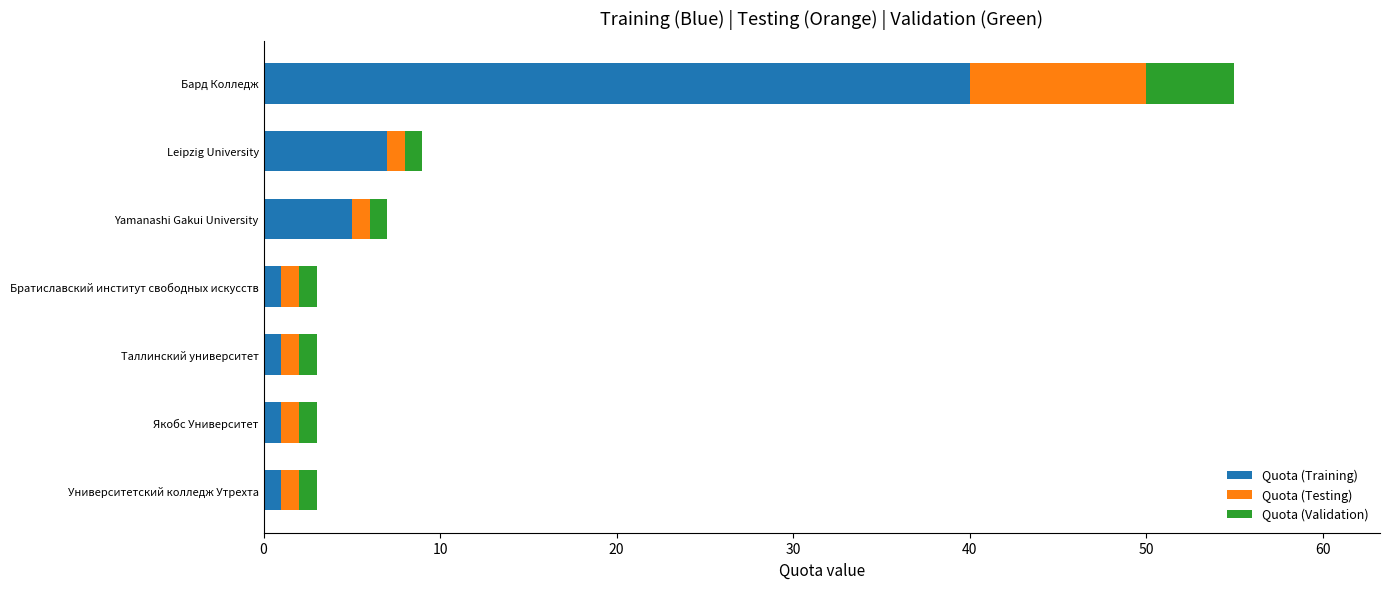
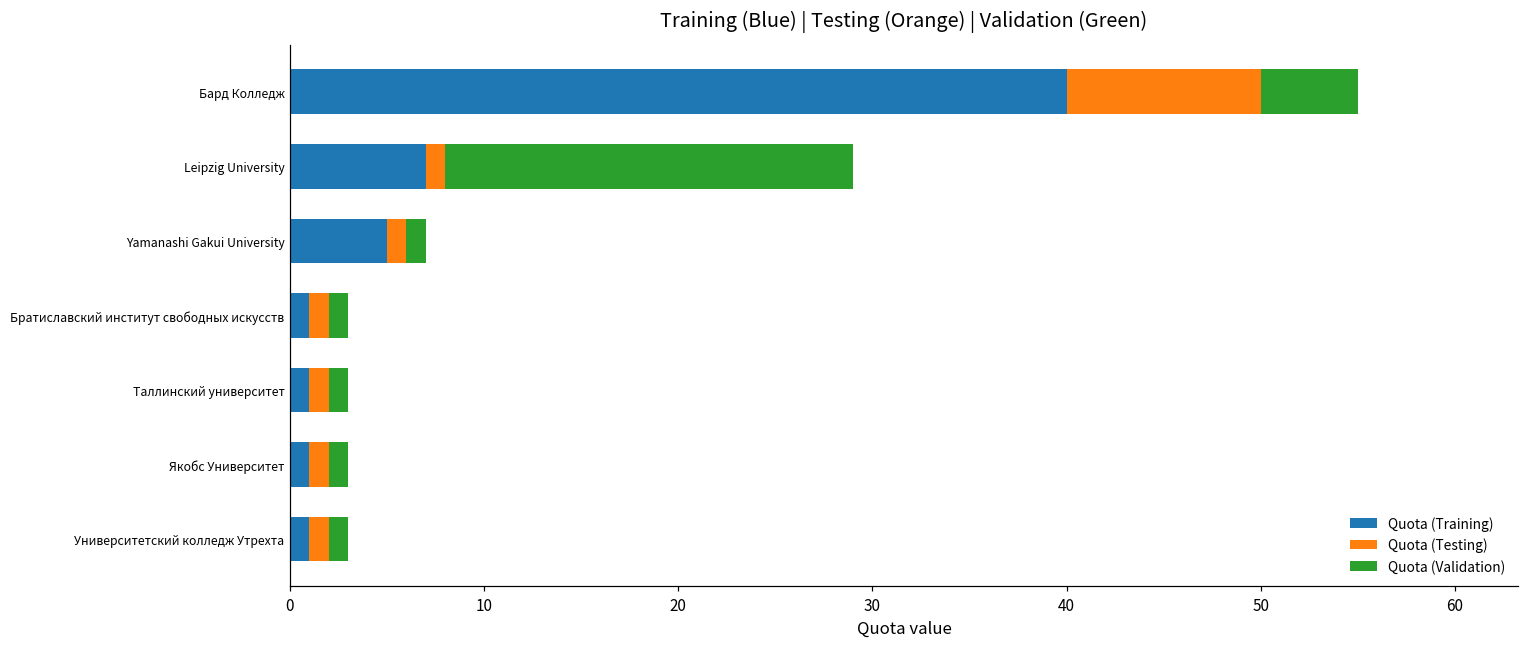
Quota (Validation), Leipzig University: 1 -> 21
